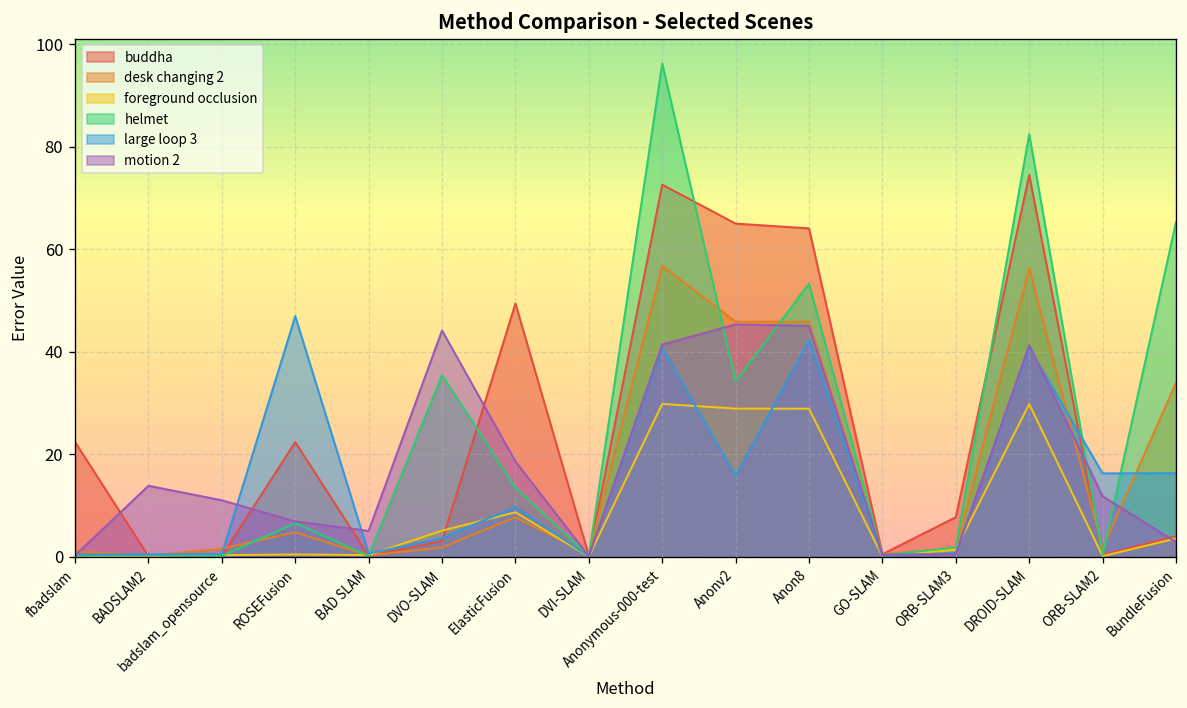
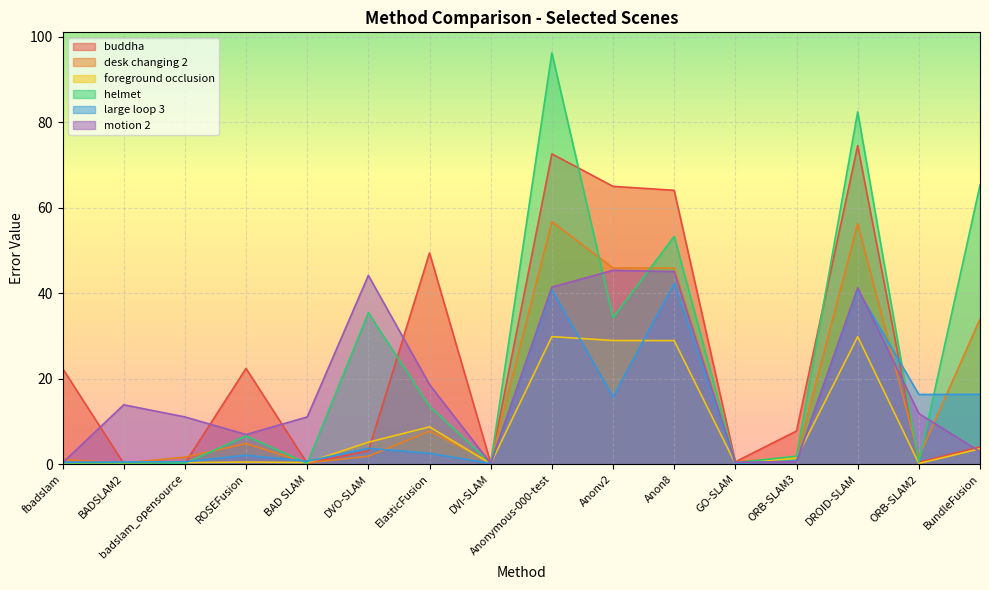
large loop 3, ROSEFusion: 47 -> 2
motion 2, BAD SLAM: 5 -> 11
large loop 3, ElasticFusion: 10 -> 3
